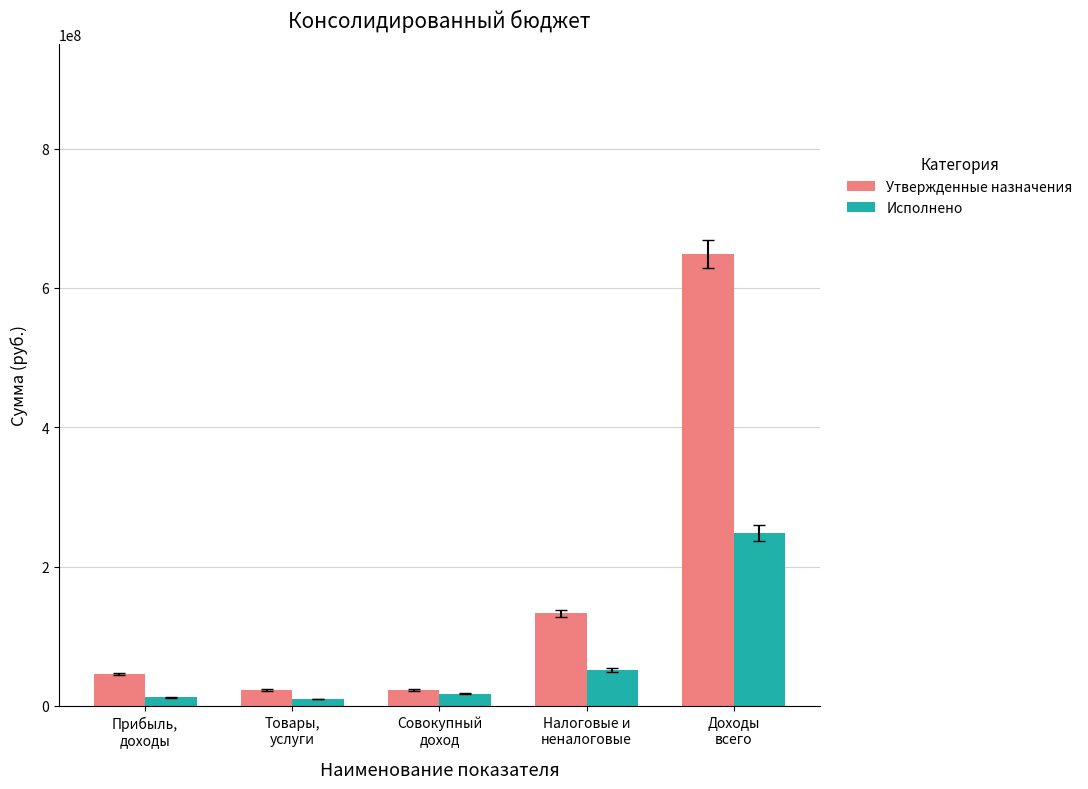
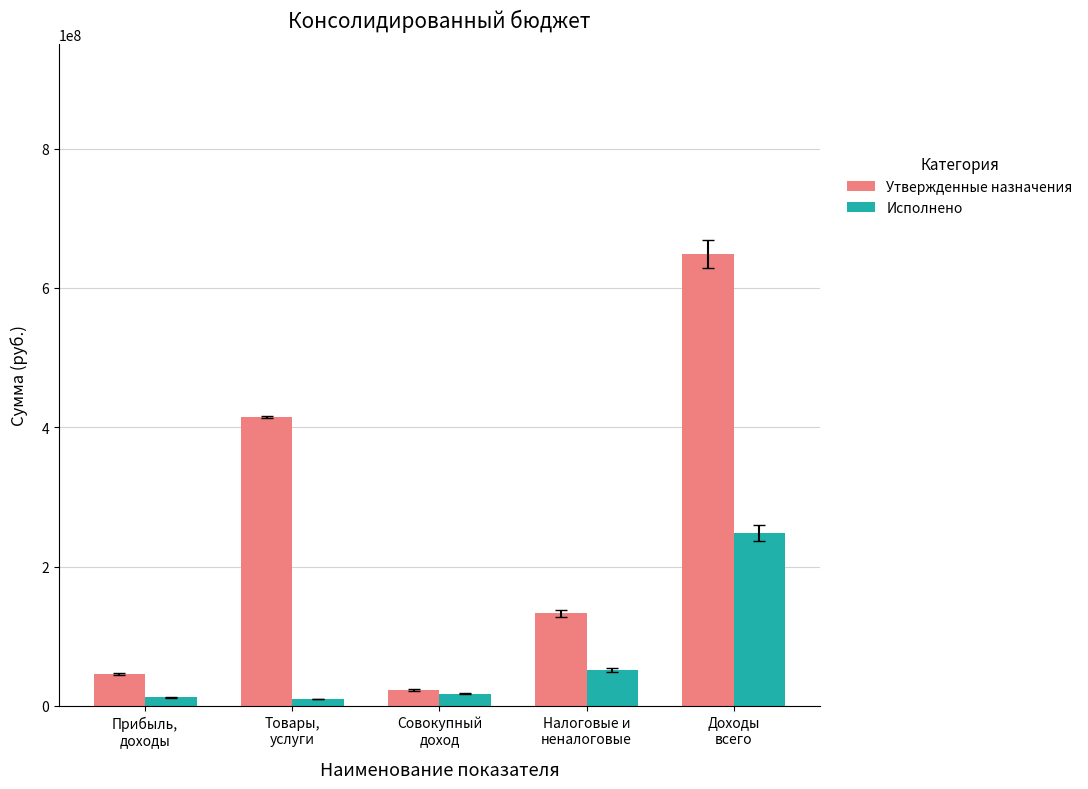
Утвержденные назначения, Товары, услуги: 20000000 -> 410000000
